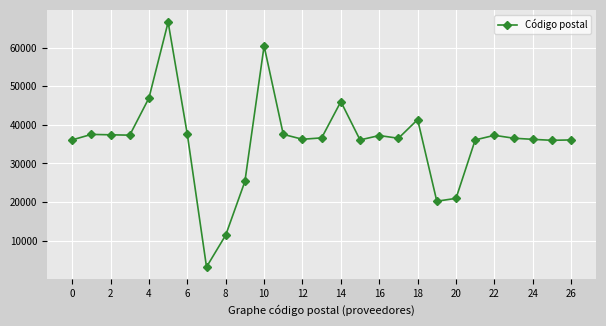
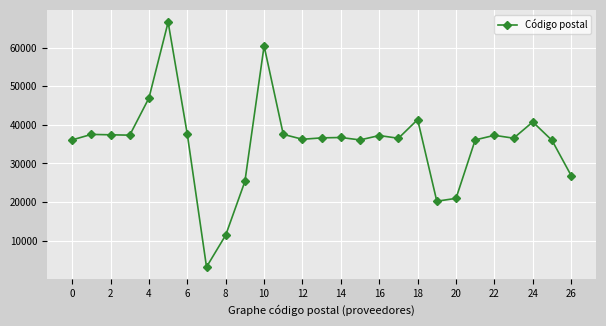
14: 46000 -> 37000
24: 36000 -> 41000
26: 36000 -> 27000
